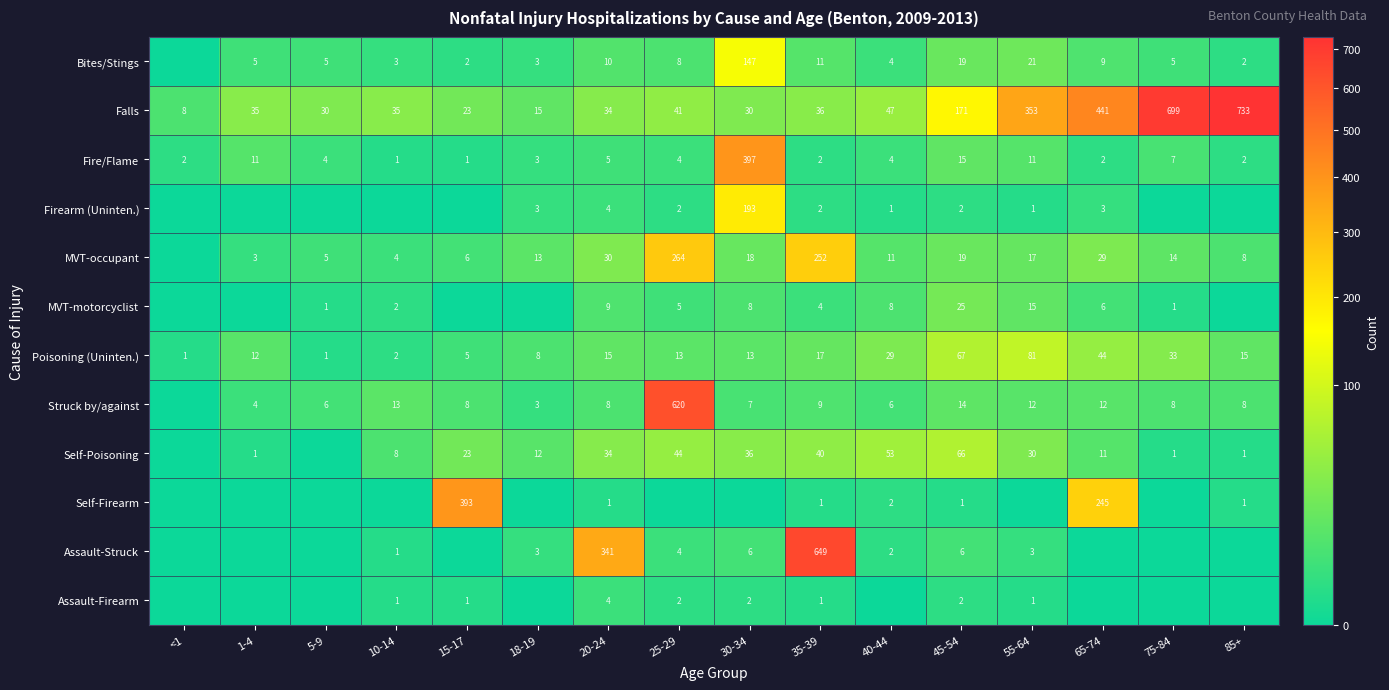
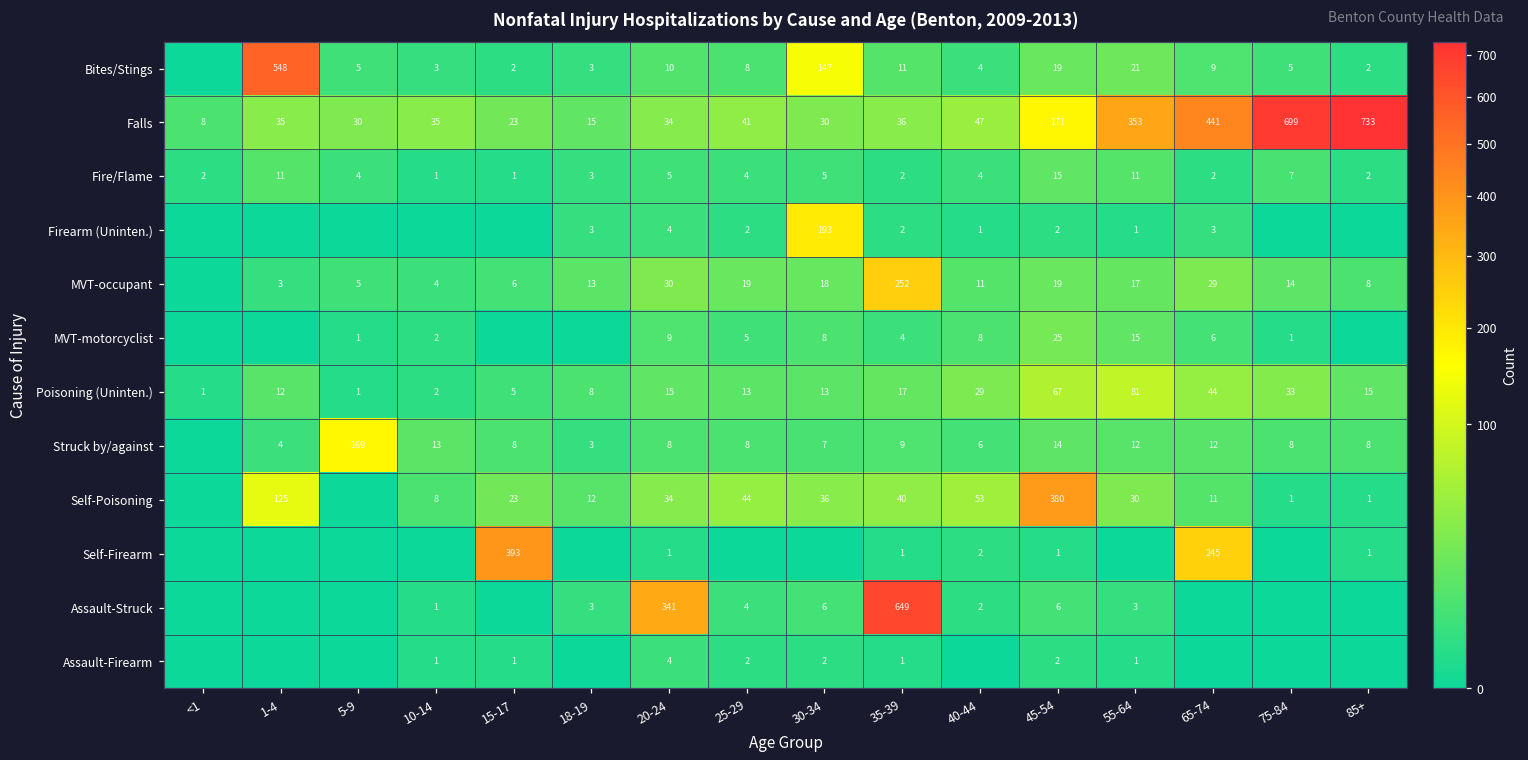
Bites/Stings, 1-4: 5 -> 548
Fire/Flame, 30-34: 397 -> 5
MVT-occupant, 25-29: 264 -> 19
Struck by/against, 5-9: 6 -> 169
Struck by/against, 25-29: 620 -> 8
Self-Poisoning, 1-4: 1 -> 125
Self-Poisoning, 45-54: 66 -> 380
